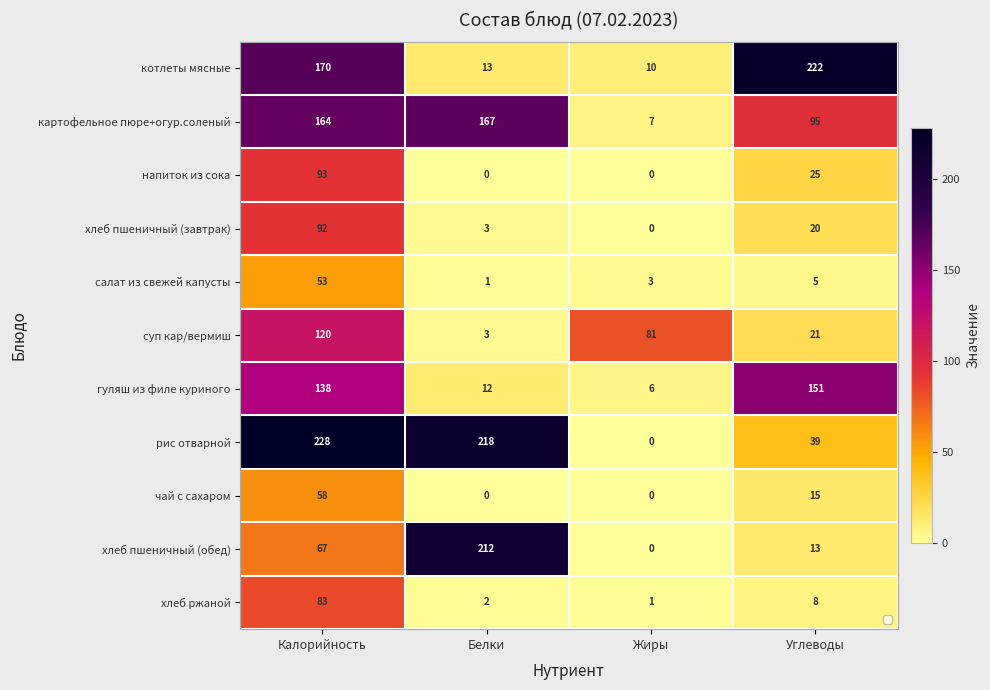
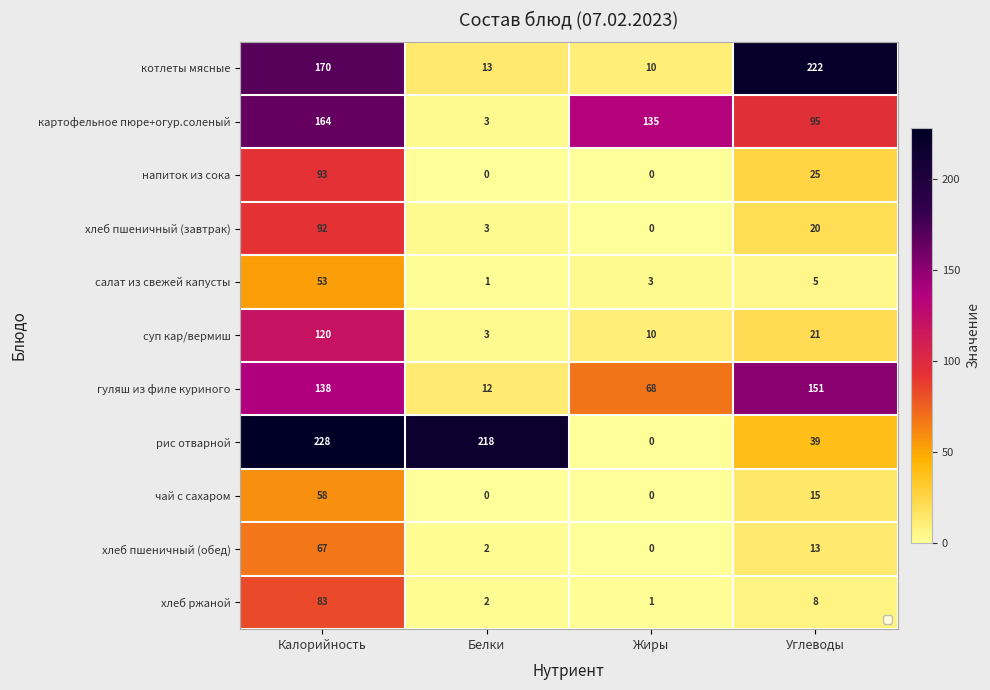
картофельное пюре+огур.соленый, Белки: 167 -> 3
картофельное пюре+огур.соленый, Жиры: 7 -> 135
суп кар/вермиш, Жиры: 81 -> 10
гуляш из филе куриного, Жиры: 6 -> 68
хлеб пшеничный (обед), Белки: 212 -> 2
